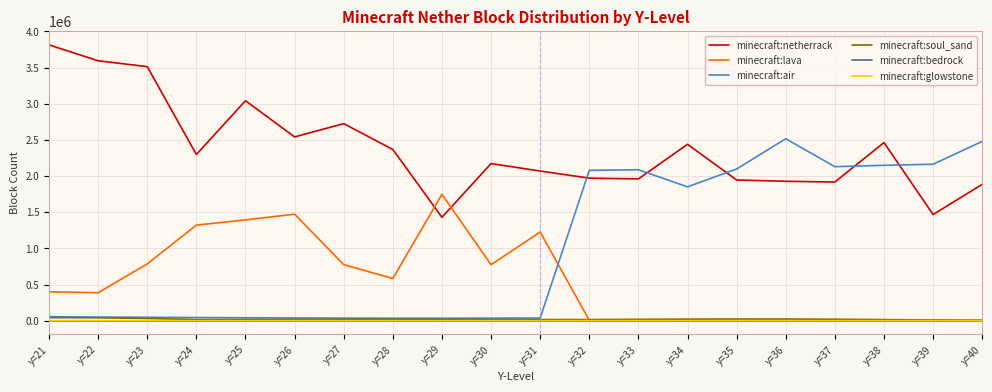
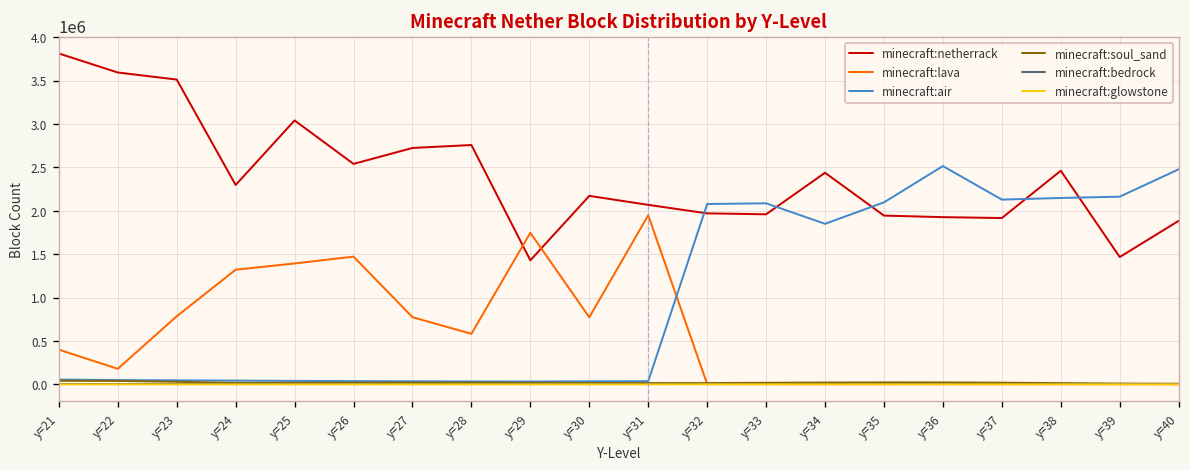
minecraft:lava, y=22: 400000 -> 200000
minecraft:netherrack, y=28: 2400000 -> 2800000
minecraft:lava, y=31: 1200000 -> 1900000
